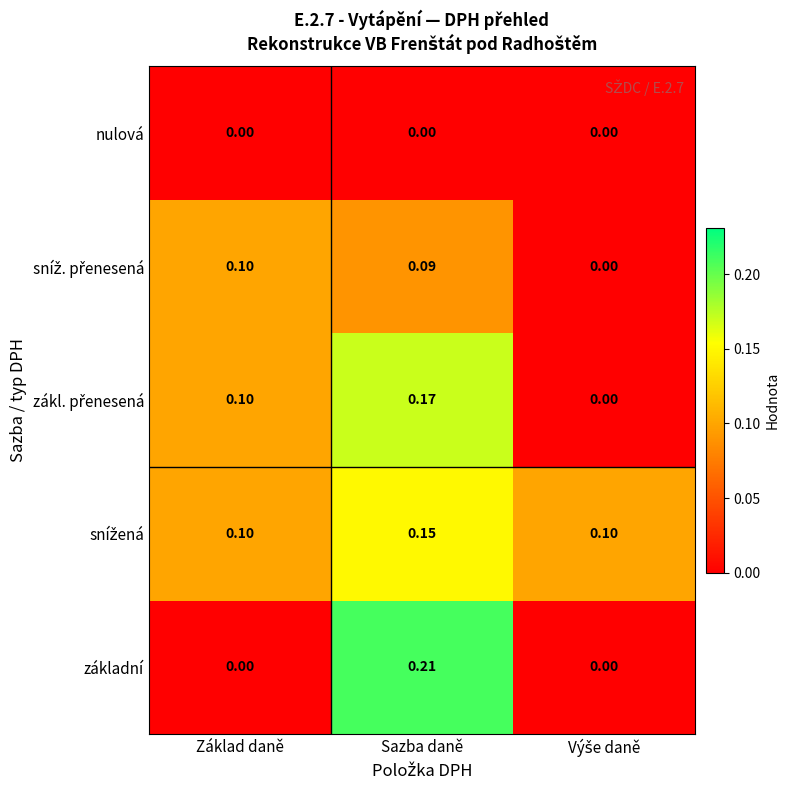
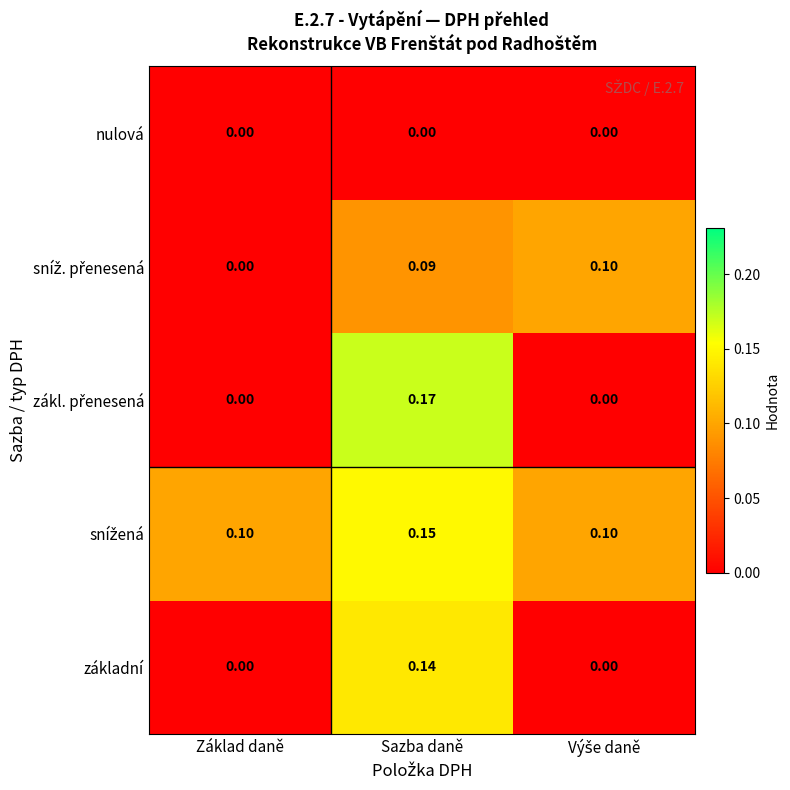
sníž. přenesená, Základ daně: 0.10 -> 0.00
sníž. přenesená, Výše daně: 0.00 -> 0.10
zákl. přenesená, Základ daně: 0.10 -> 0.00
základní, Sazba daně: 0.21 -> 0.14
